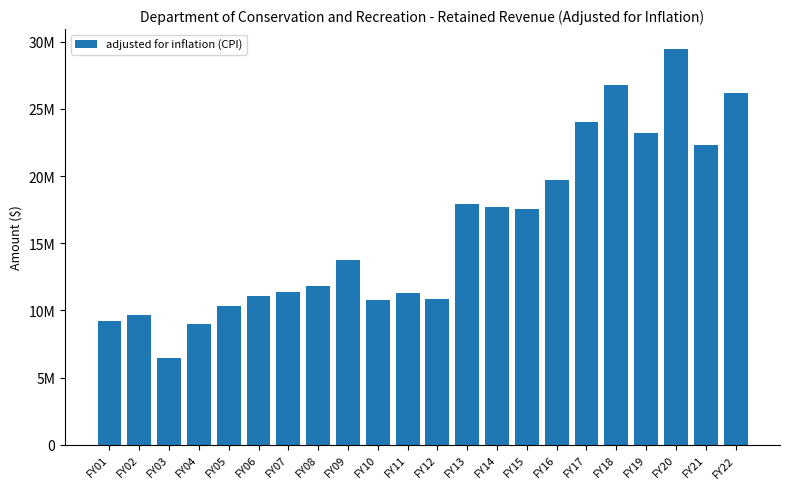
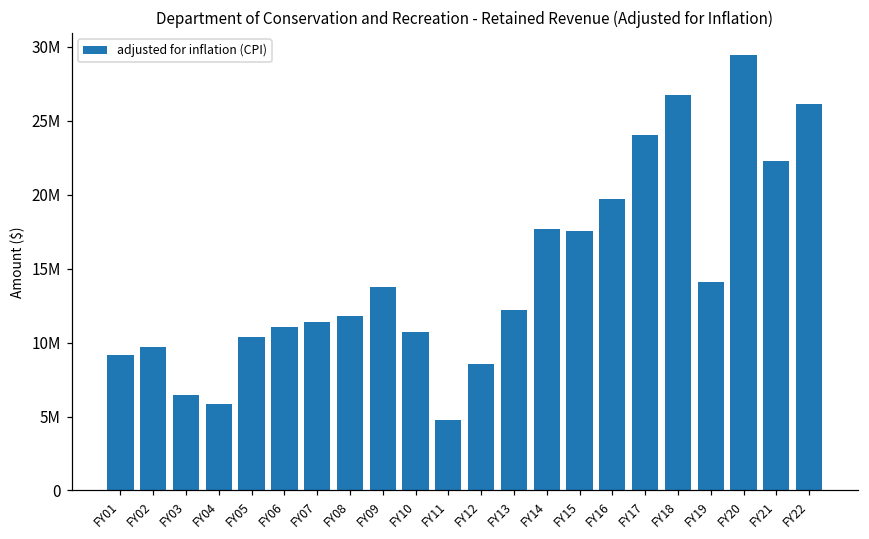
FY04: 9000000 -> 5800000
FY11: 11300000 -> 4700000
FY12: 10800000 -> 8600000
FY13: 18000000 -> 12200000
FY19: 23200000 -> 14100000
